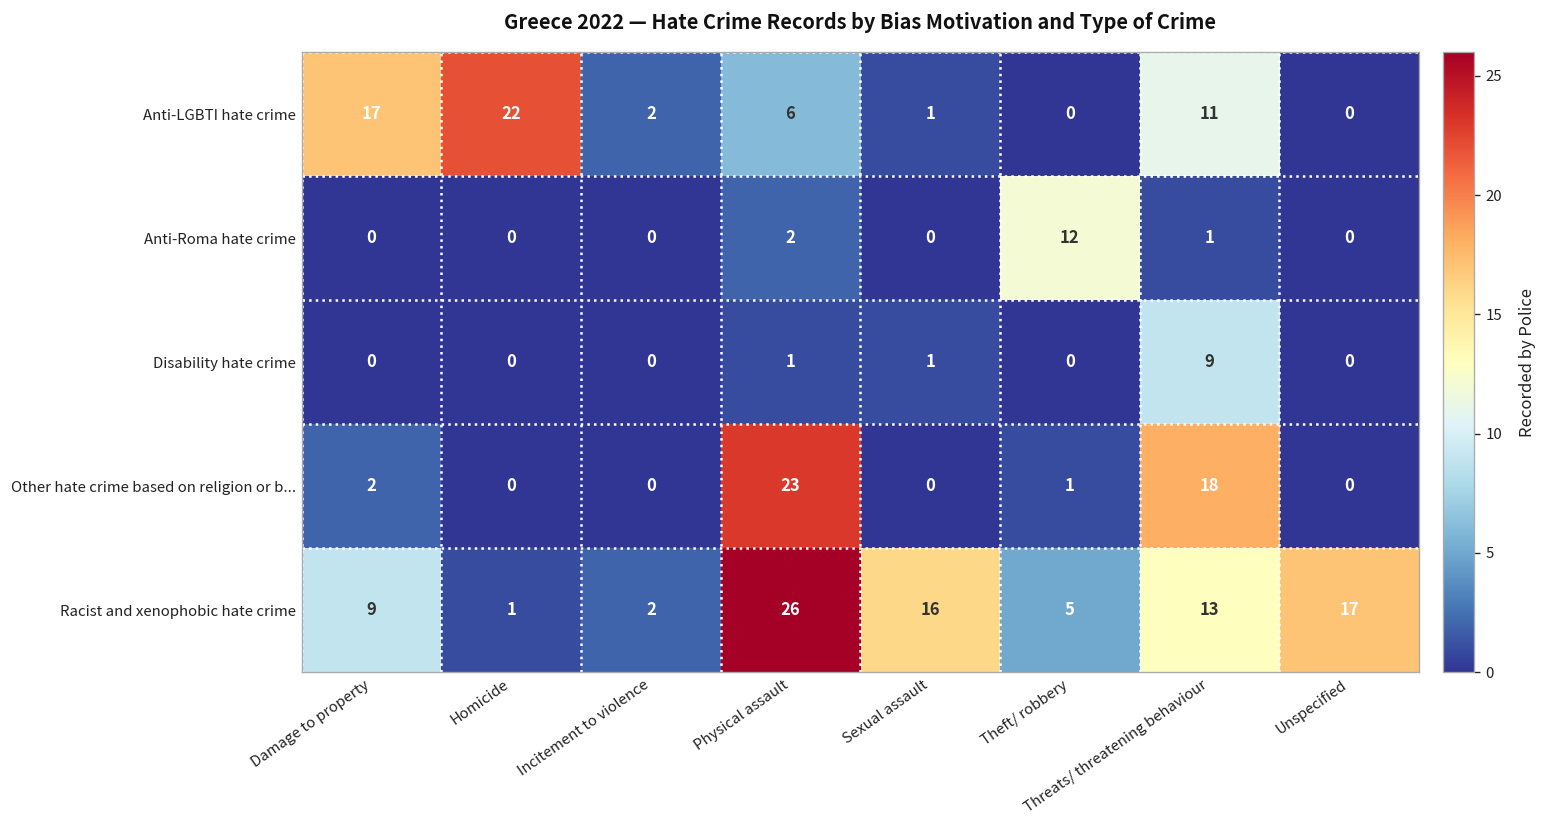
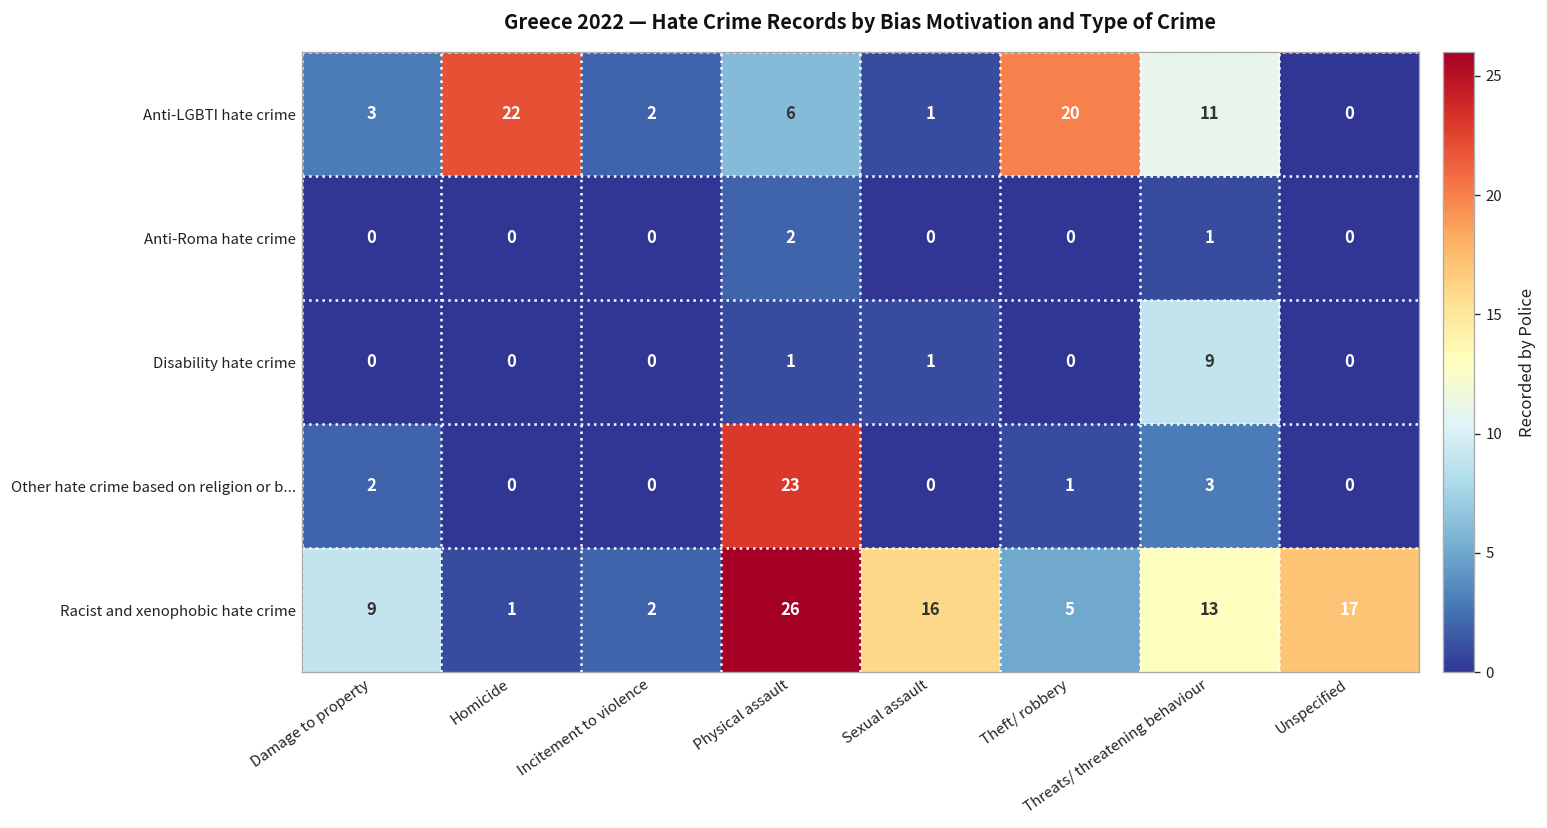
Anti-LGBTI hate crime, Damage to property: 17 -> 3
Anti-LGBTI hate crime, Theft/ robbery: 0 -> 20
Anti-Roma hate crime, Theft/ robbery: 12 -> 0
Other hate crime based on religion or b..., Threats/ threatening behaviour: 18 -> 3
